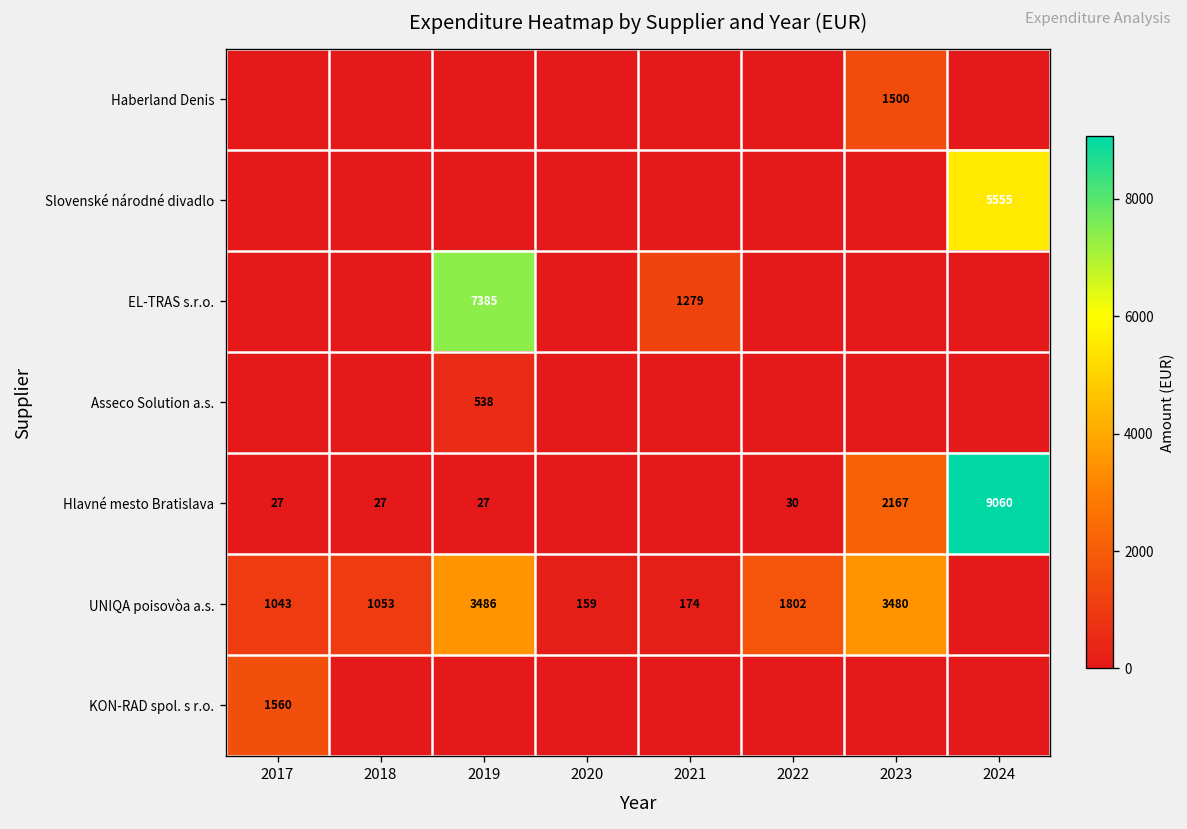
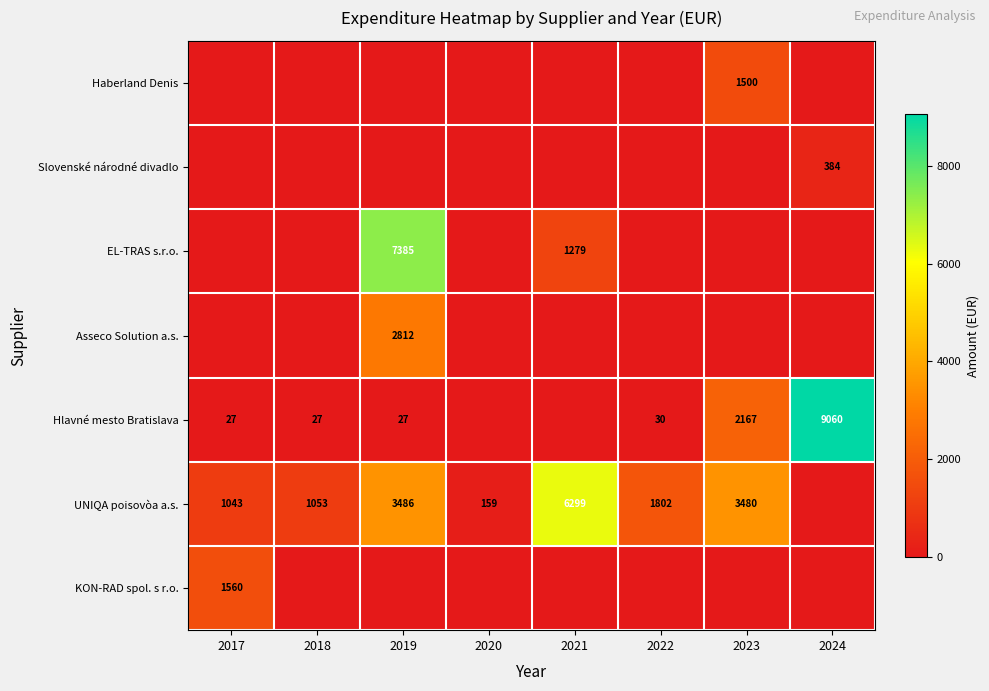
Slovenské národné divadlo, 2024: 5555 -> 384
Asseco Solution a.s., 2019: 538 -> 2812
UNIQA poisovòa a.s., 2021: 174 -> 6299
